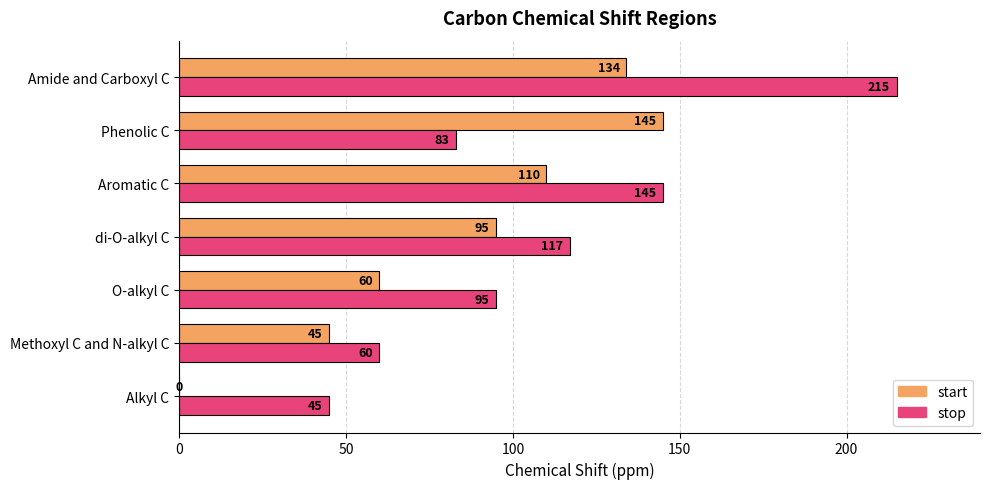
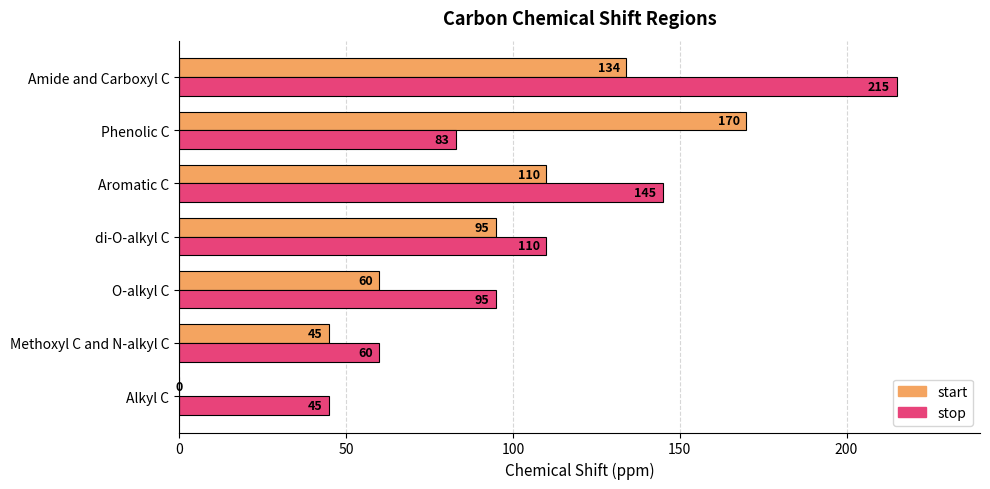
start, Phenolic C: 145 -> 170
stop, di-O-alkyl C: 117 -> 110
